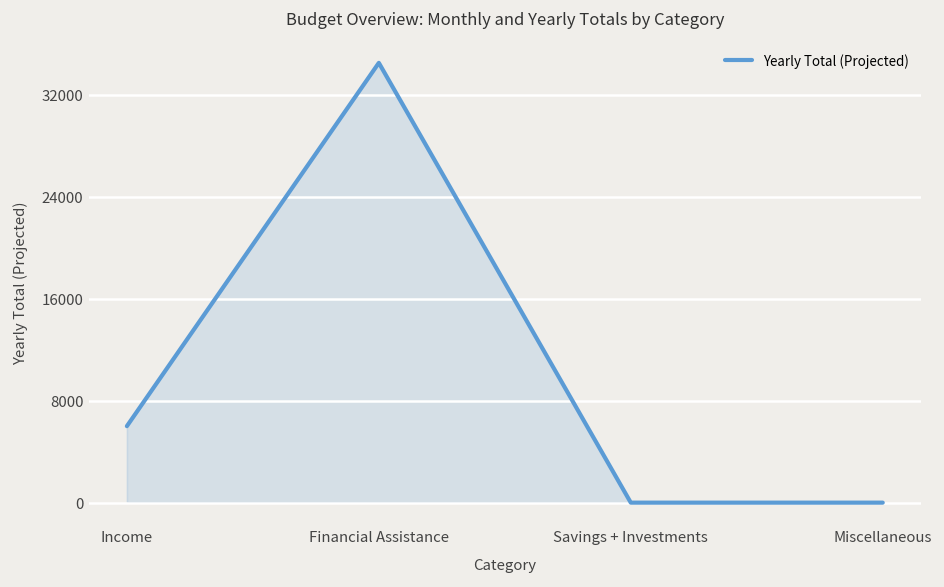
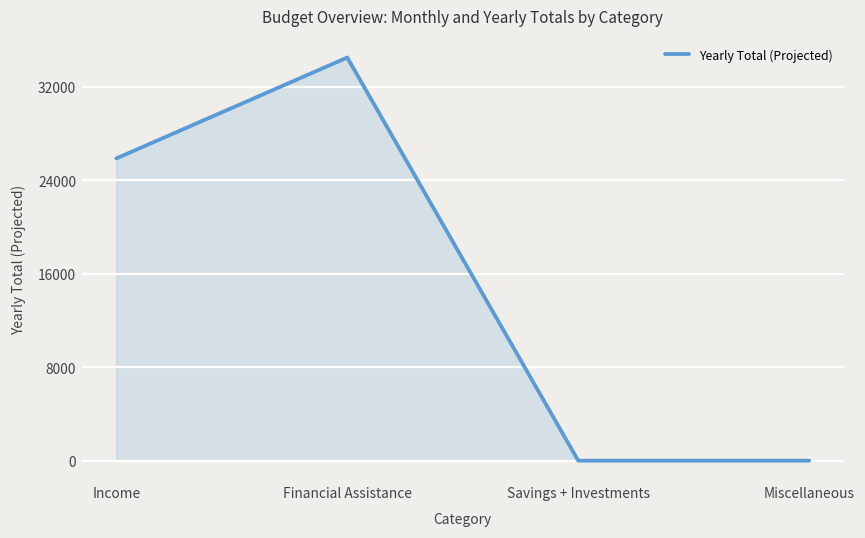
Income: 6000 -> 25900
